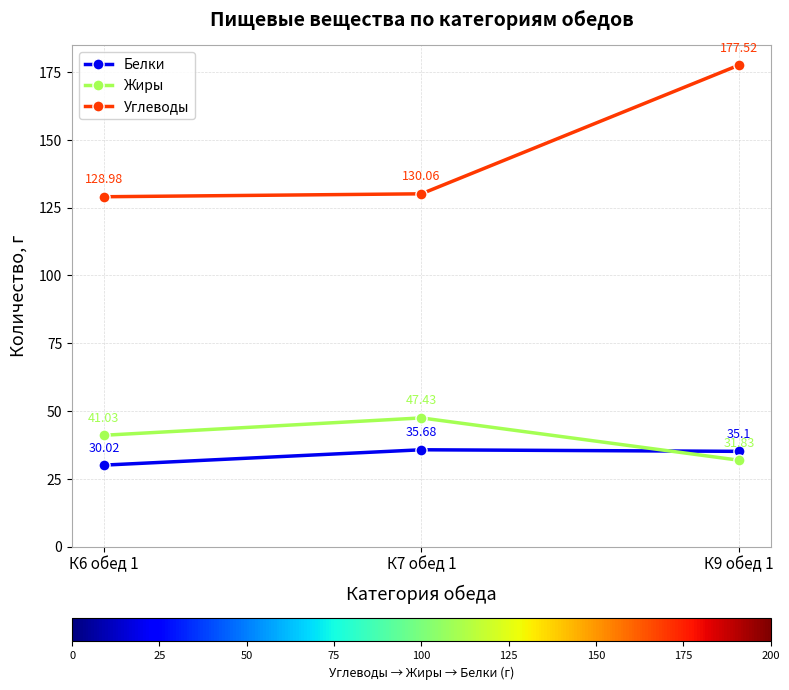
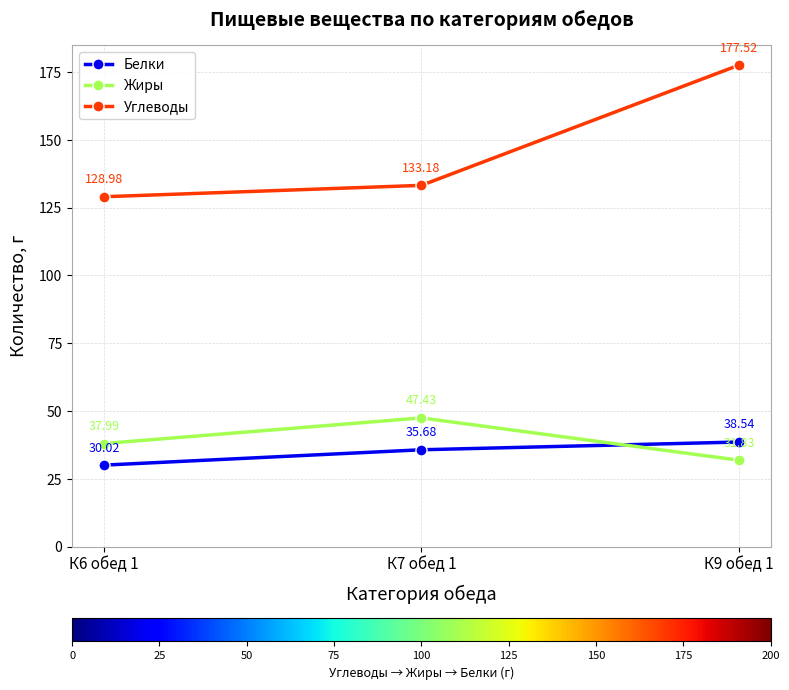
Жиры, К6 обед 1: 41.03 -> 37.99
Углеводы, К7 обед 1: 130.06 -> 133.18
Белки, К9 обед 1: 35.1 -> 38.54
